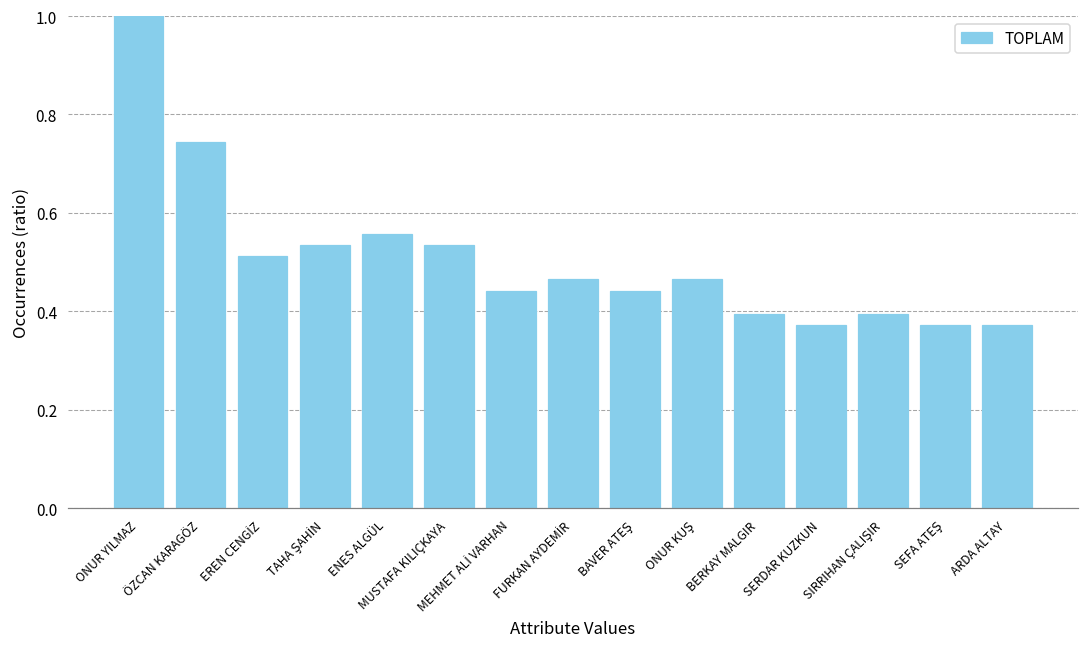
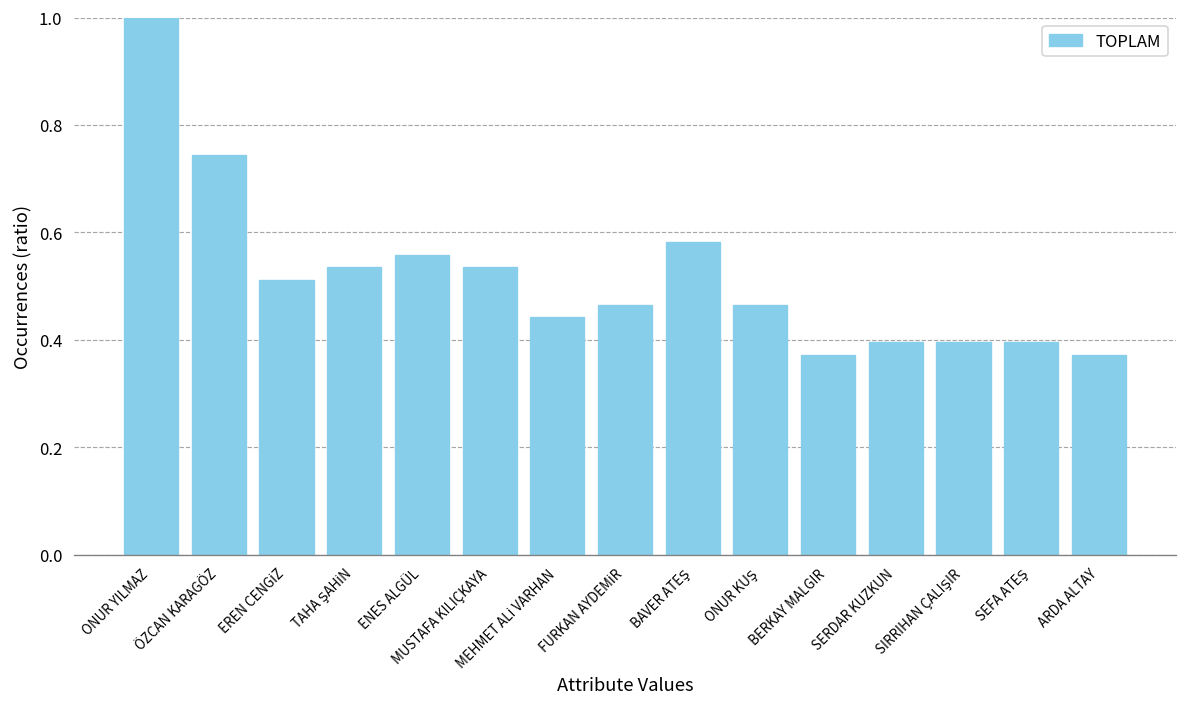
BAVER ATEŞ: 0.44 -> 0.58
BERKAY MALGIR: 0.40 -> 0.37
SERDAR KUZKUN: 0.37 -> 0.40
SEFA ATEŞ: 0.37 -> 0.40
